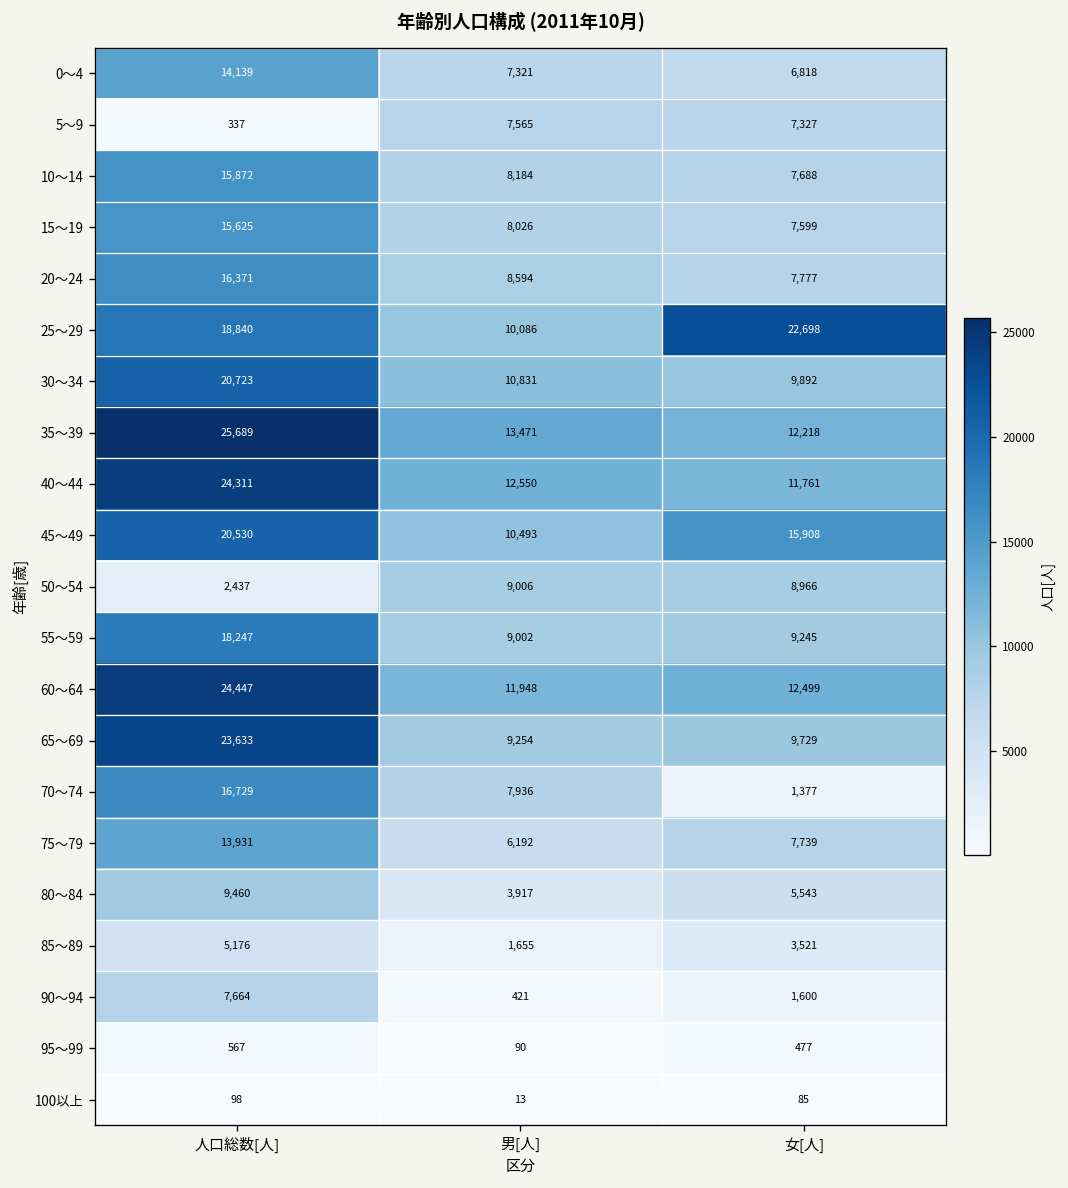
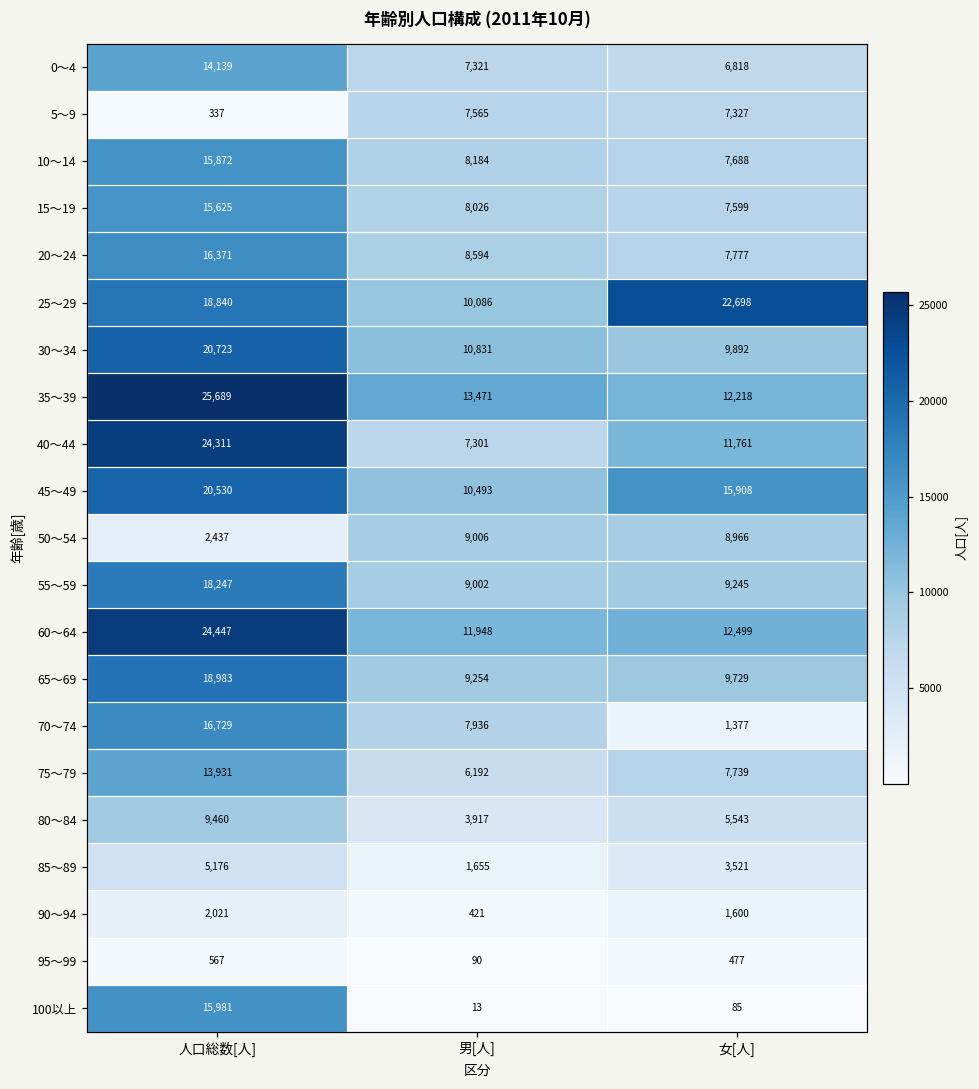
40～44, 男[人]: 12,550 -> 7,301
65～69, 人口総数[人]: 23,633 -> 18,983
90～94, 人口総数[人]: 7,664 -> 2,021
100以上, 人口総数[人]: 98 -> 15,981
